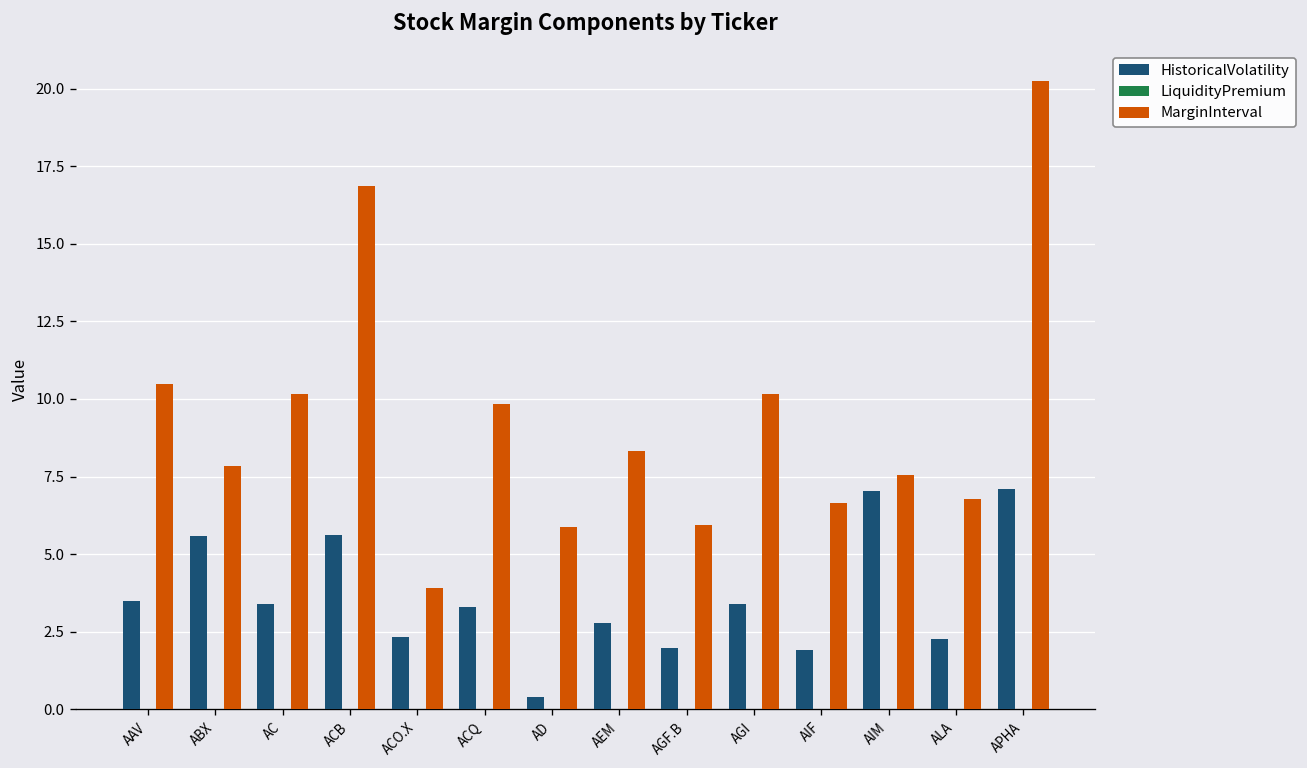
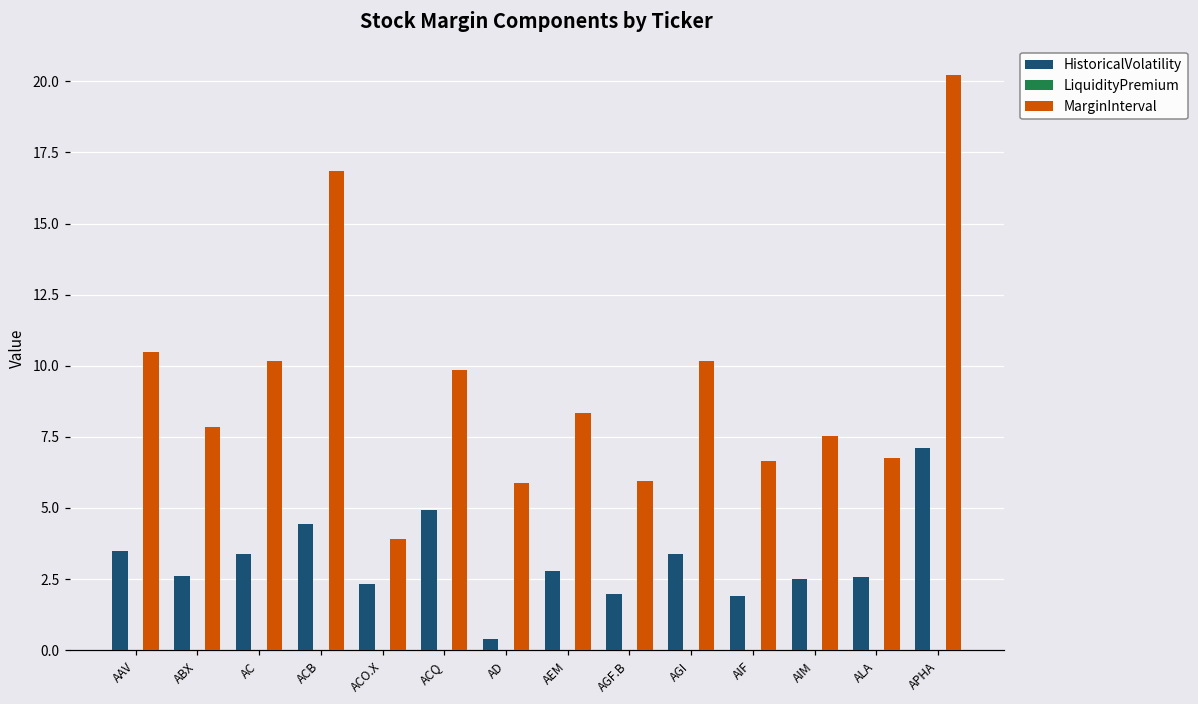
HistoricalVolatility, ABX: 5.6 -> 2.6
HistoricalVolatility, ACB: 5.6 -> 4.4
HistoricalVolatility, ACQ: 3.3 -> 4.9
HistoricalVolatility, AIM: 7.0 -> 2.5
HistoricalVolatility, ALA: 2.3 -> 2.6
